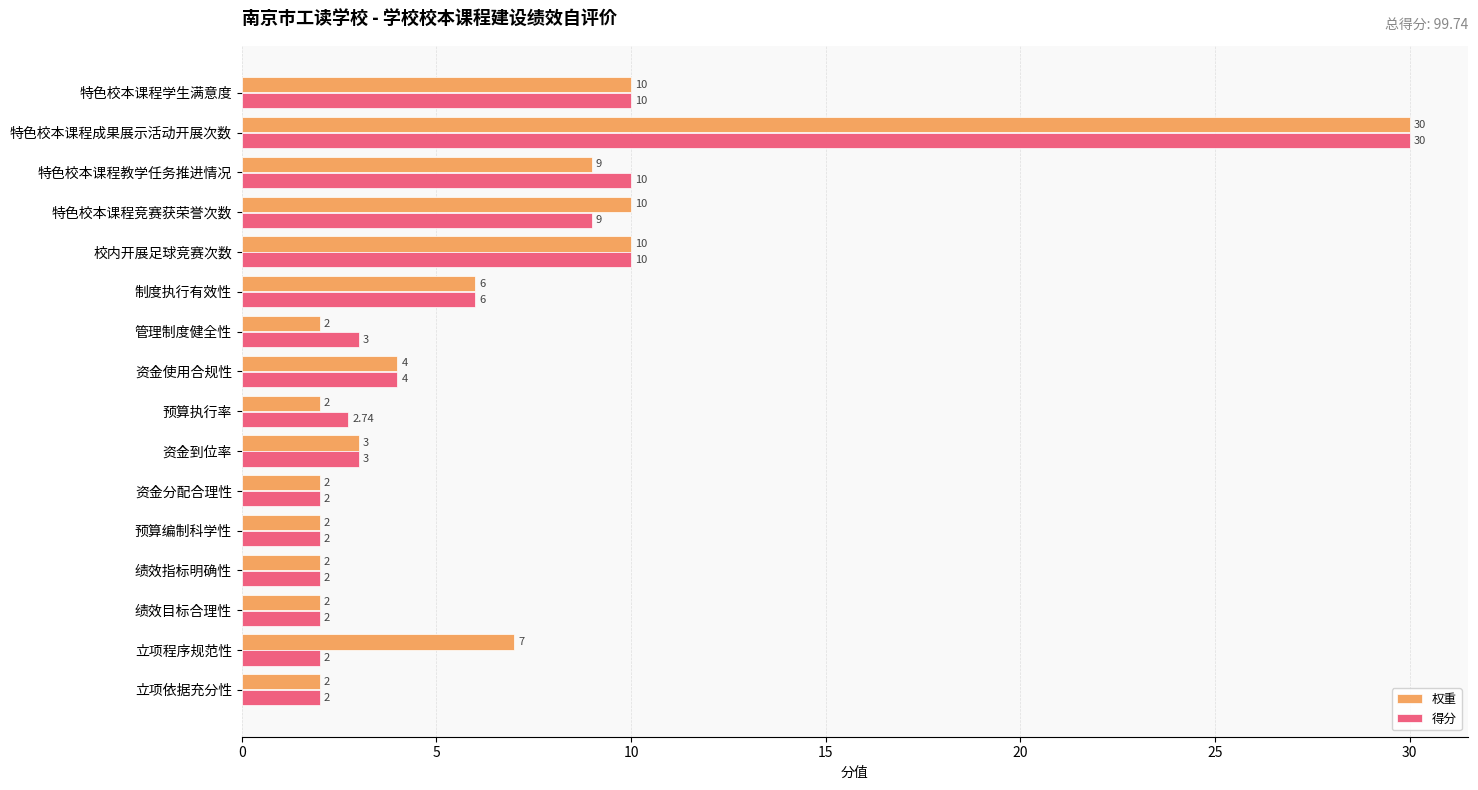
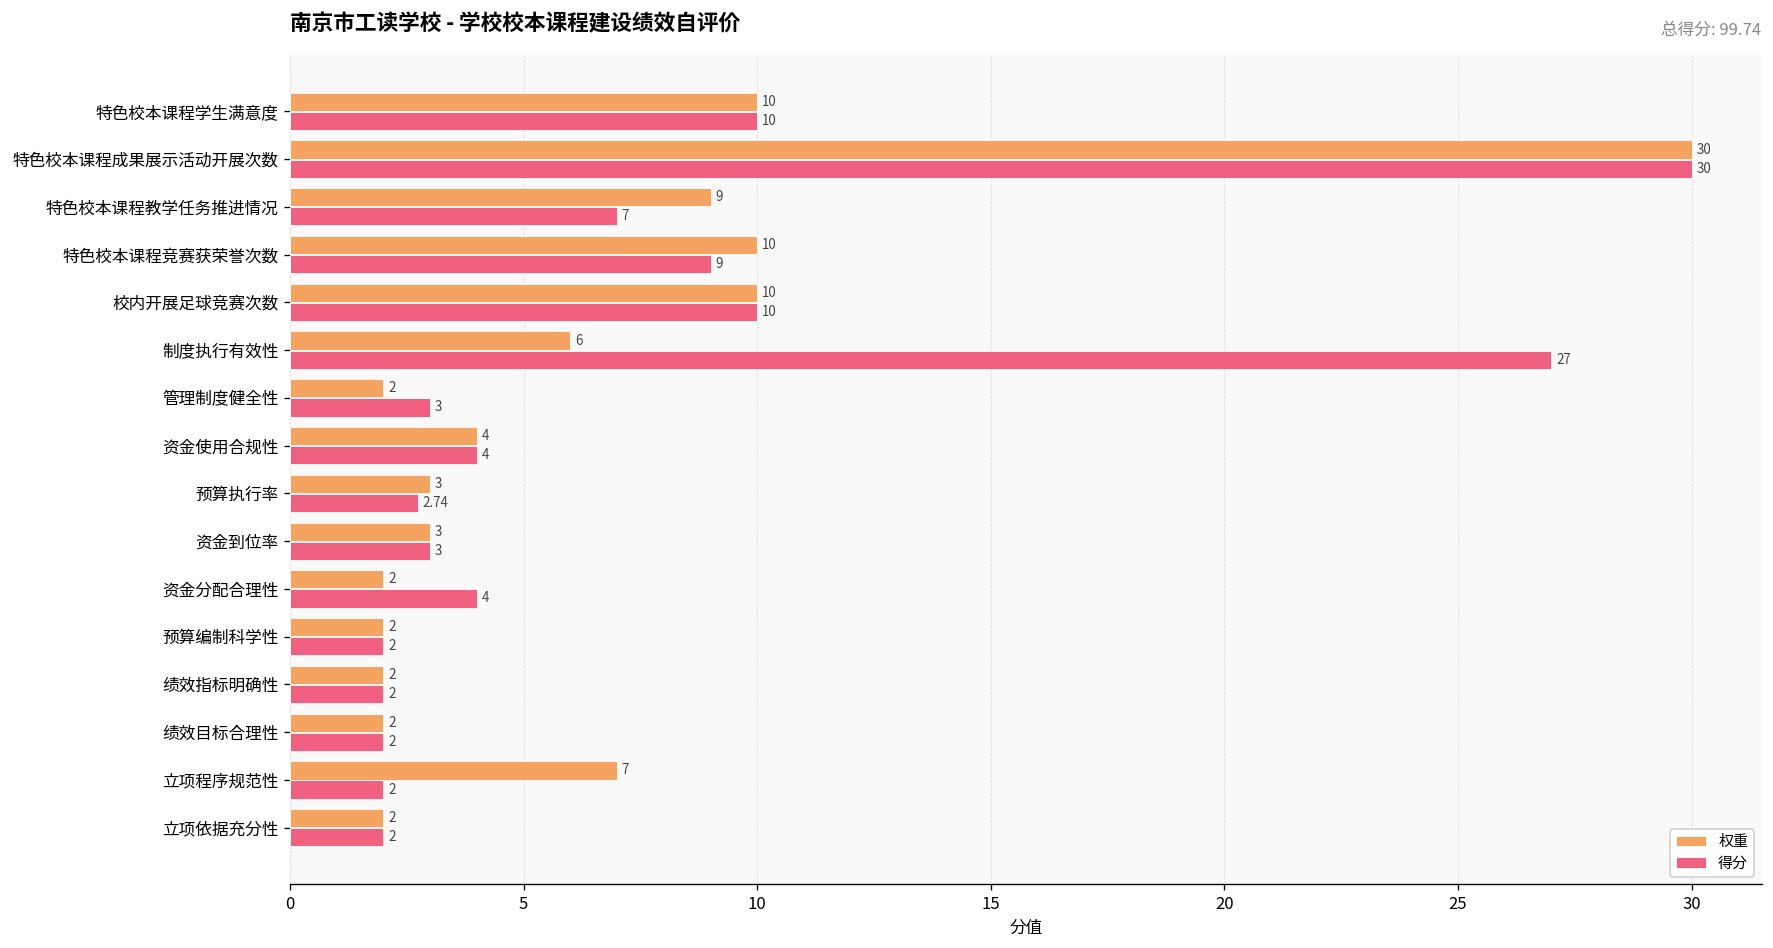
得分, 特色校本课程教学任务推进情况: 10 -> 7
得分, 制度执行有效性: 6 -> 27
权重, 预算执行率: 2 -> 3
得分, 资金分配合理性: 2 -> 4
